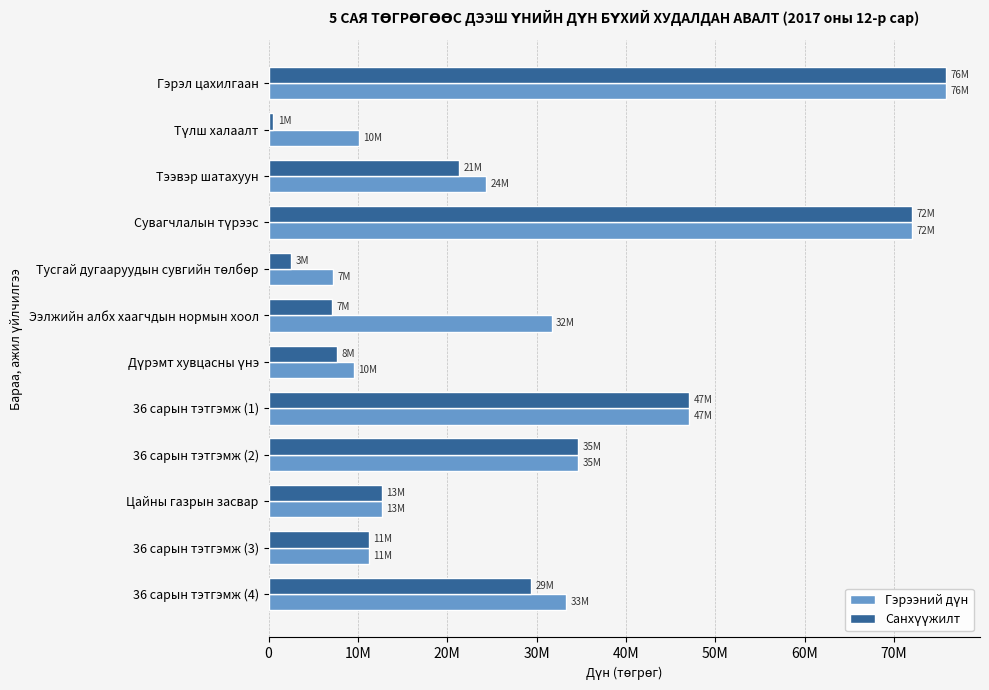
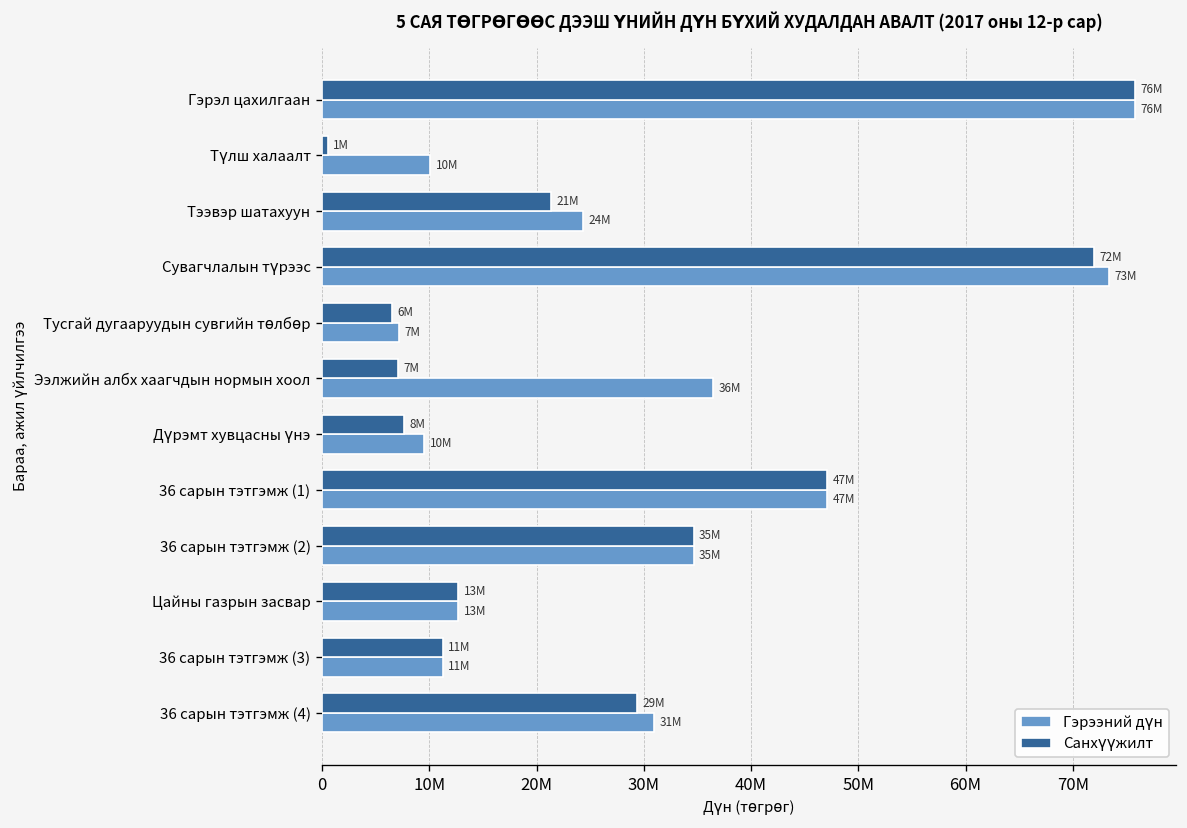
Гэрээний дүн, Сувагчлалын түрээс: 72М -> 73М
Санхүүжилт, Тусгай дугааруудын сувгийн төлбөр: 3М -> 6М
Гэрээний дүн, Ээлжийн албх хаагчдын нормын хоол: 32М -> 36М
Гэрээний дүн, 36 сарын тэтгэмж (4): 33М -> 31М
